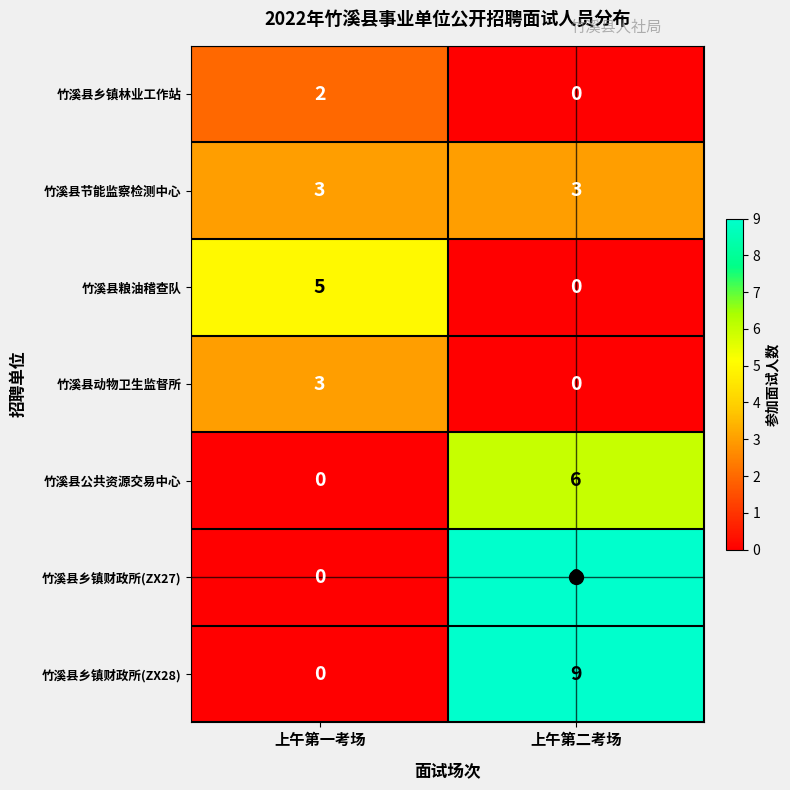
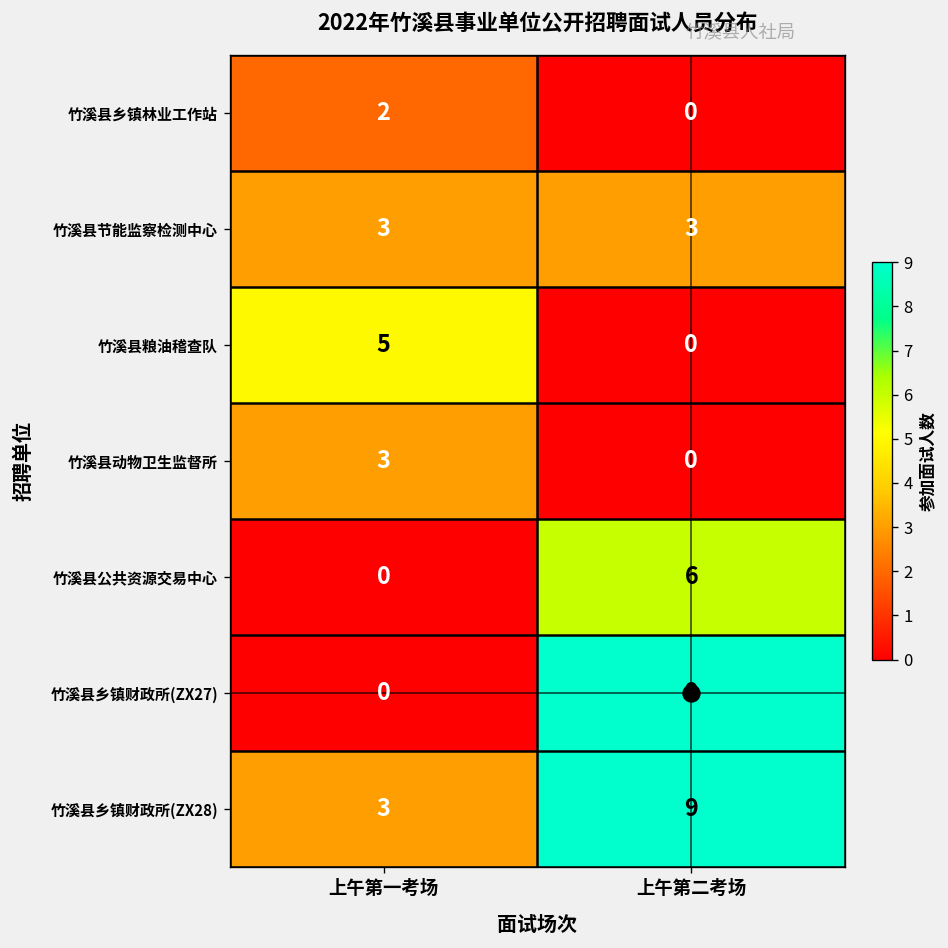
竹溪县乡镇财政所(ZX28), 上午第一考场: 0 -> 3
